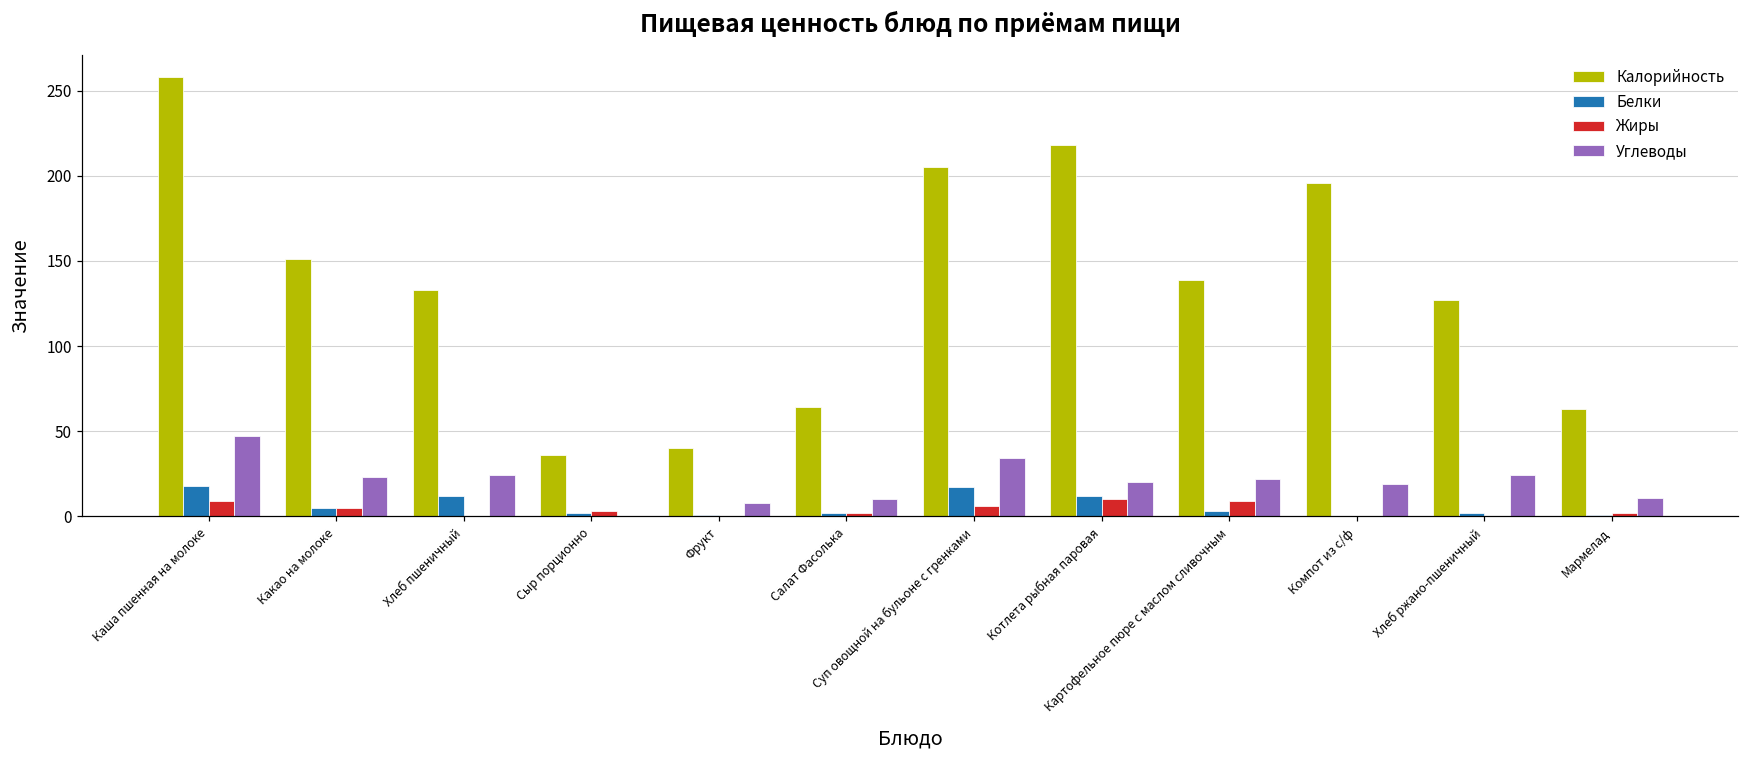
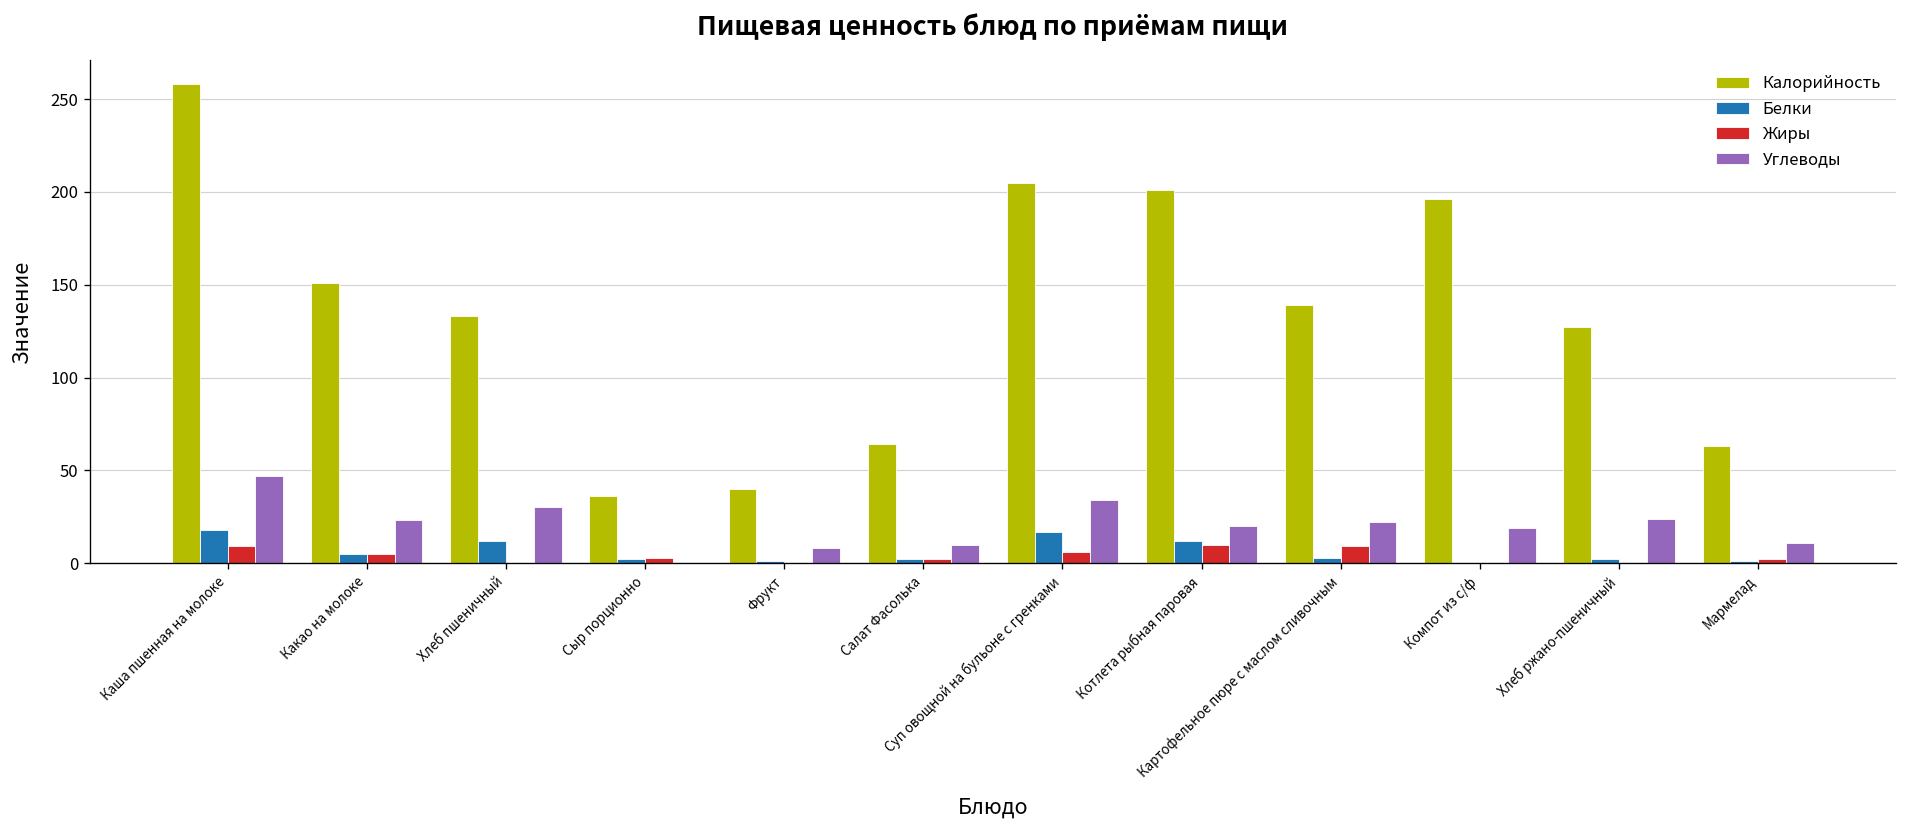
Углеводы, Хлеб пшеничный: 24 -> 30
Калорийность, Котлета рыбная паровая: 218 -> 201
